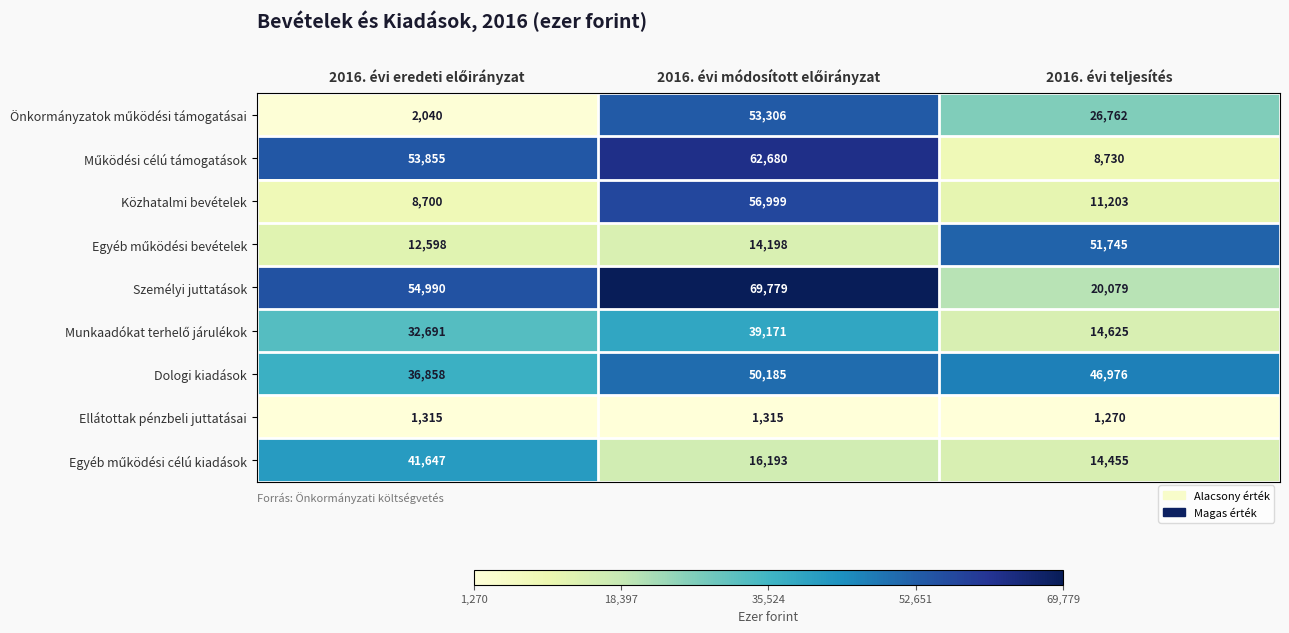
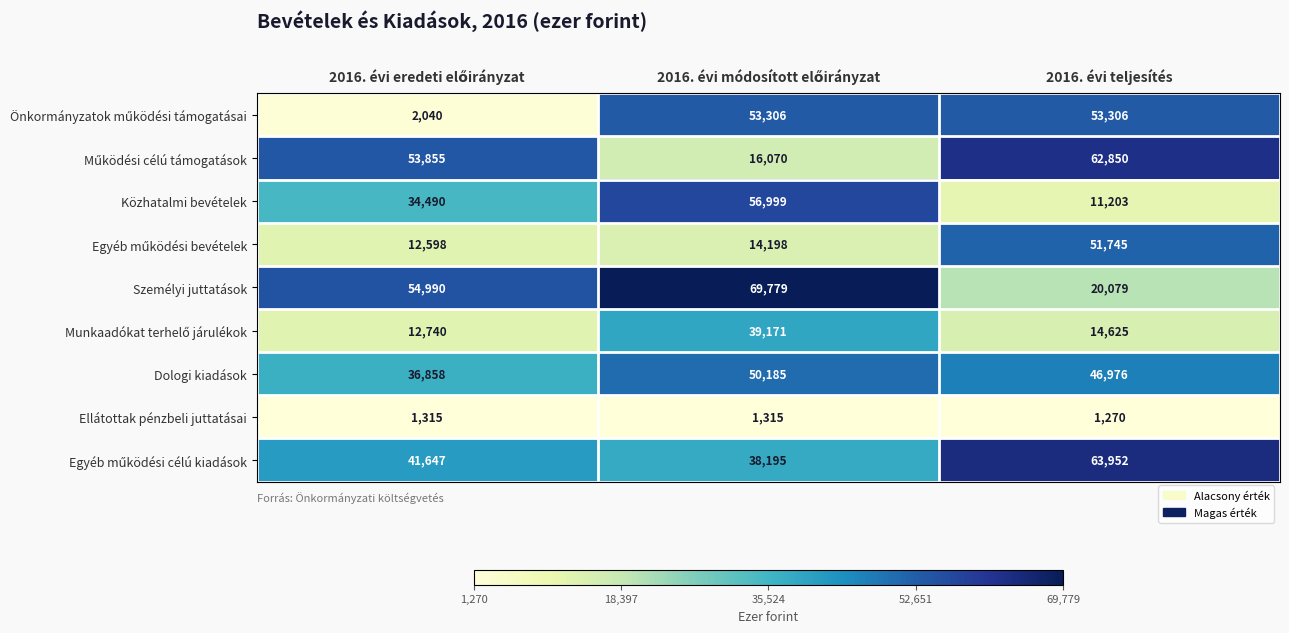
Önkormányzatok működési támogatásai, 2016. évi teljesítés: 26,762 -> 53,306
Működési célú támogatások, 2016. évi módosított előirányzat: 62,680 -> 16,070
Működési célú támogatások, 2016. évi teljesítés: 8,730 -> 62,850
Közhatalmi bevételek, 2016. évi eredeti előirányzat: 8,700 -> 34,490
Munkaadókat terhelő járulékok, 2016. évi eredeti előirányzat: 32,691 -> 12,740
Egyéb működési célú kiadások, 2016. évi módosított előirányzat: 16,193 -> 38,195
Egyéb működési célú kiadások, 2016. évi teljesítés: 14,455 -> 63,952
